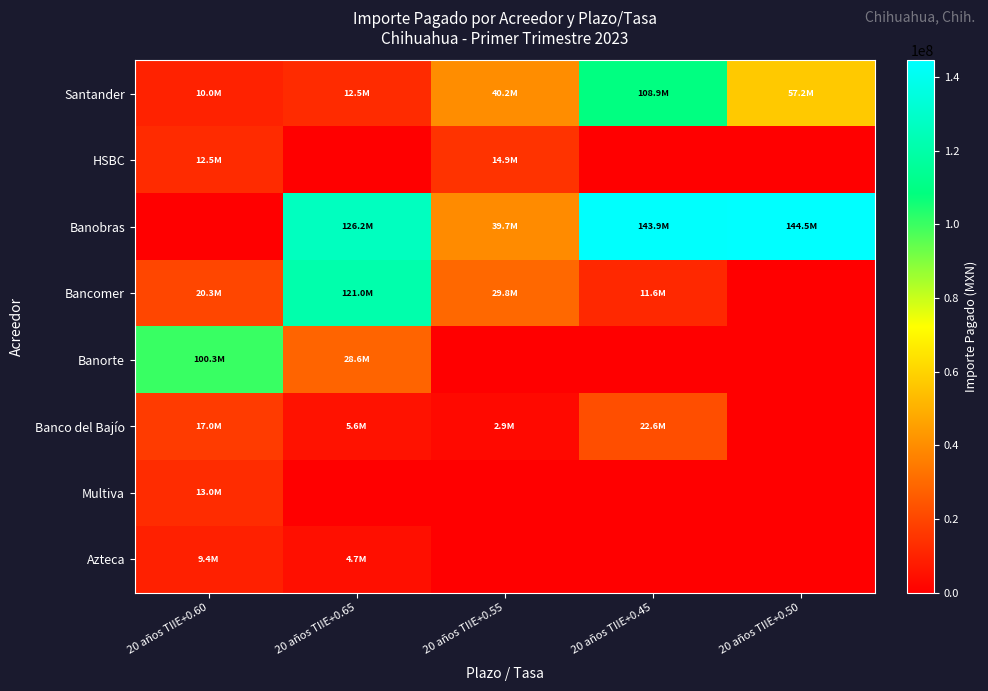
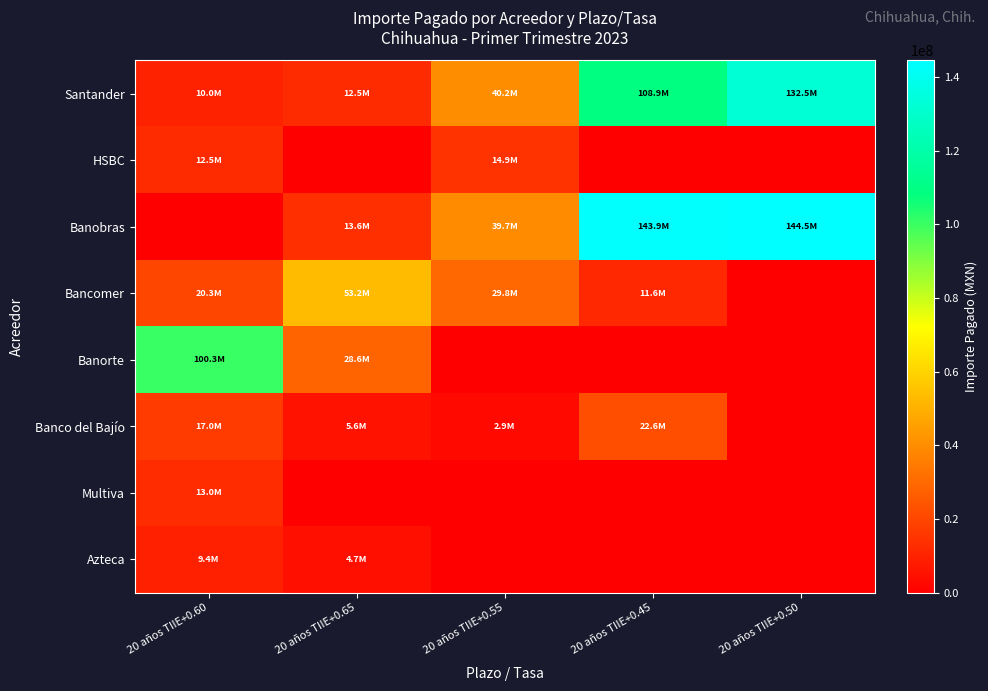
Santander, 20 años TIIE+0.50: 57.2M -> 132.5M
Banobras, 20 años TIIE+0.65: 126.2M -> 13.6M
Bancomer, 20 años TIIE+0.65: 121.0M -> 53.2M
